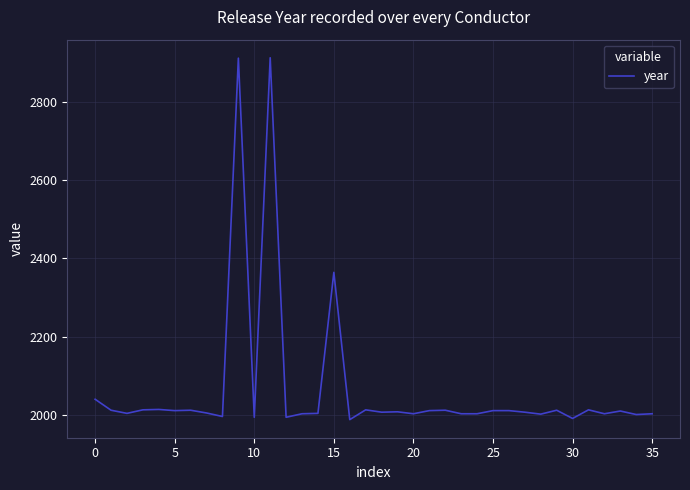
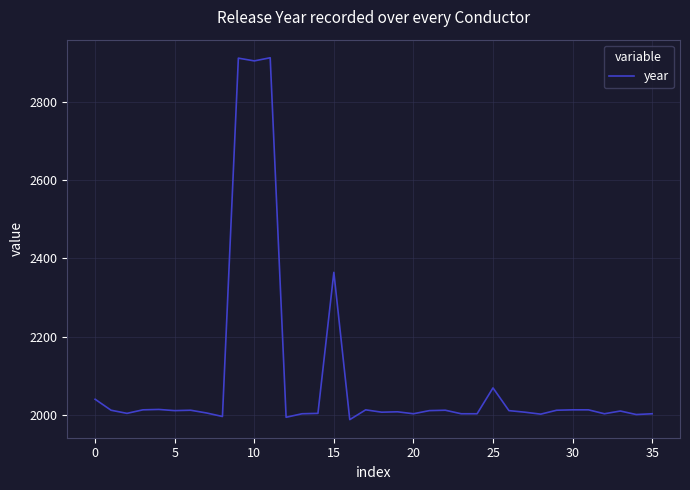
10: 1990 -> 2900
25: 2010 -> 2070
30: 1990 -> 2010
